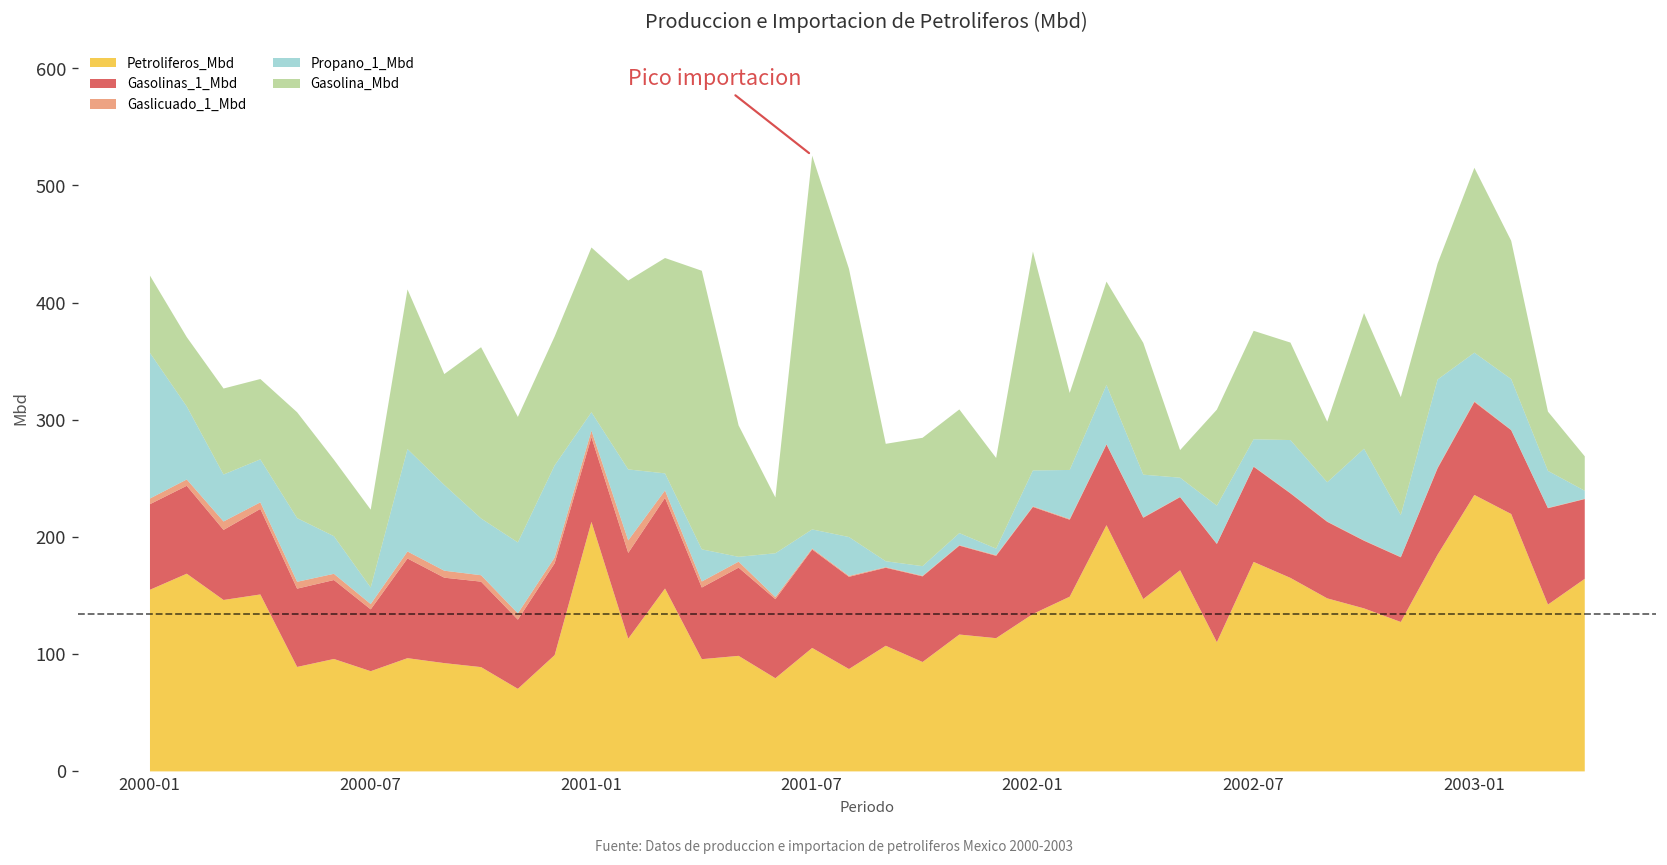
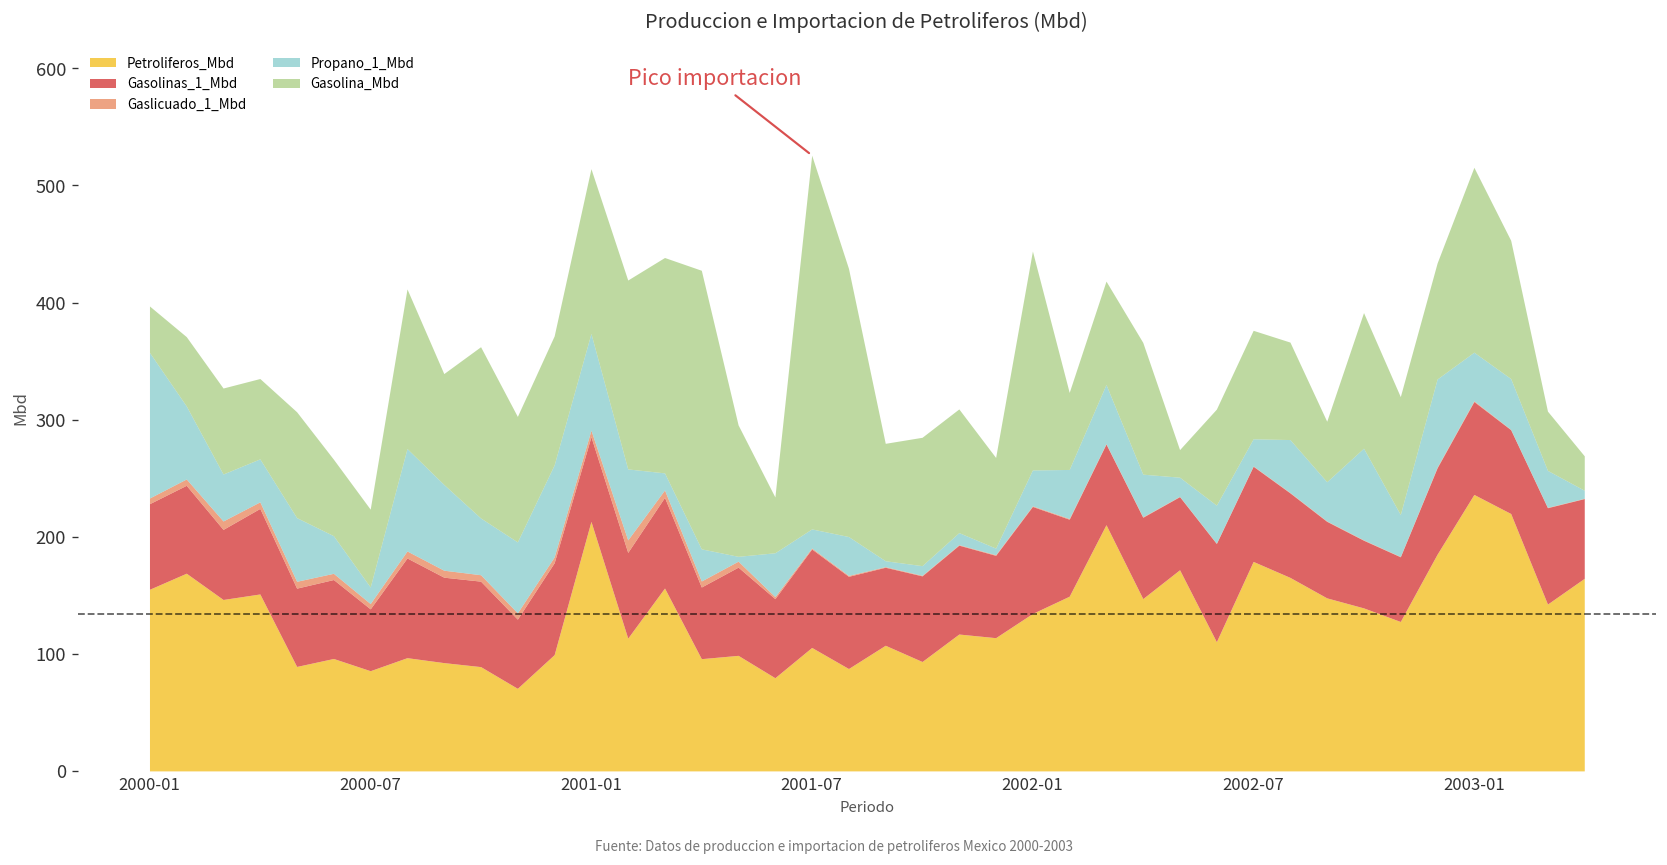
Gasolina_Mbd, 2000-01: 70 -> 40
Propano_1_Mbd, 2001-01: 20 -> 80
